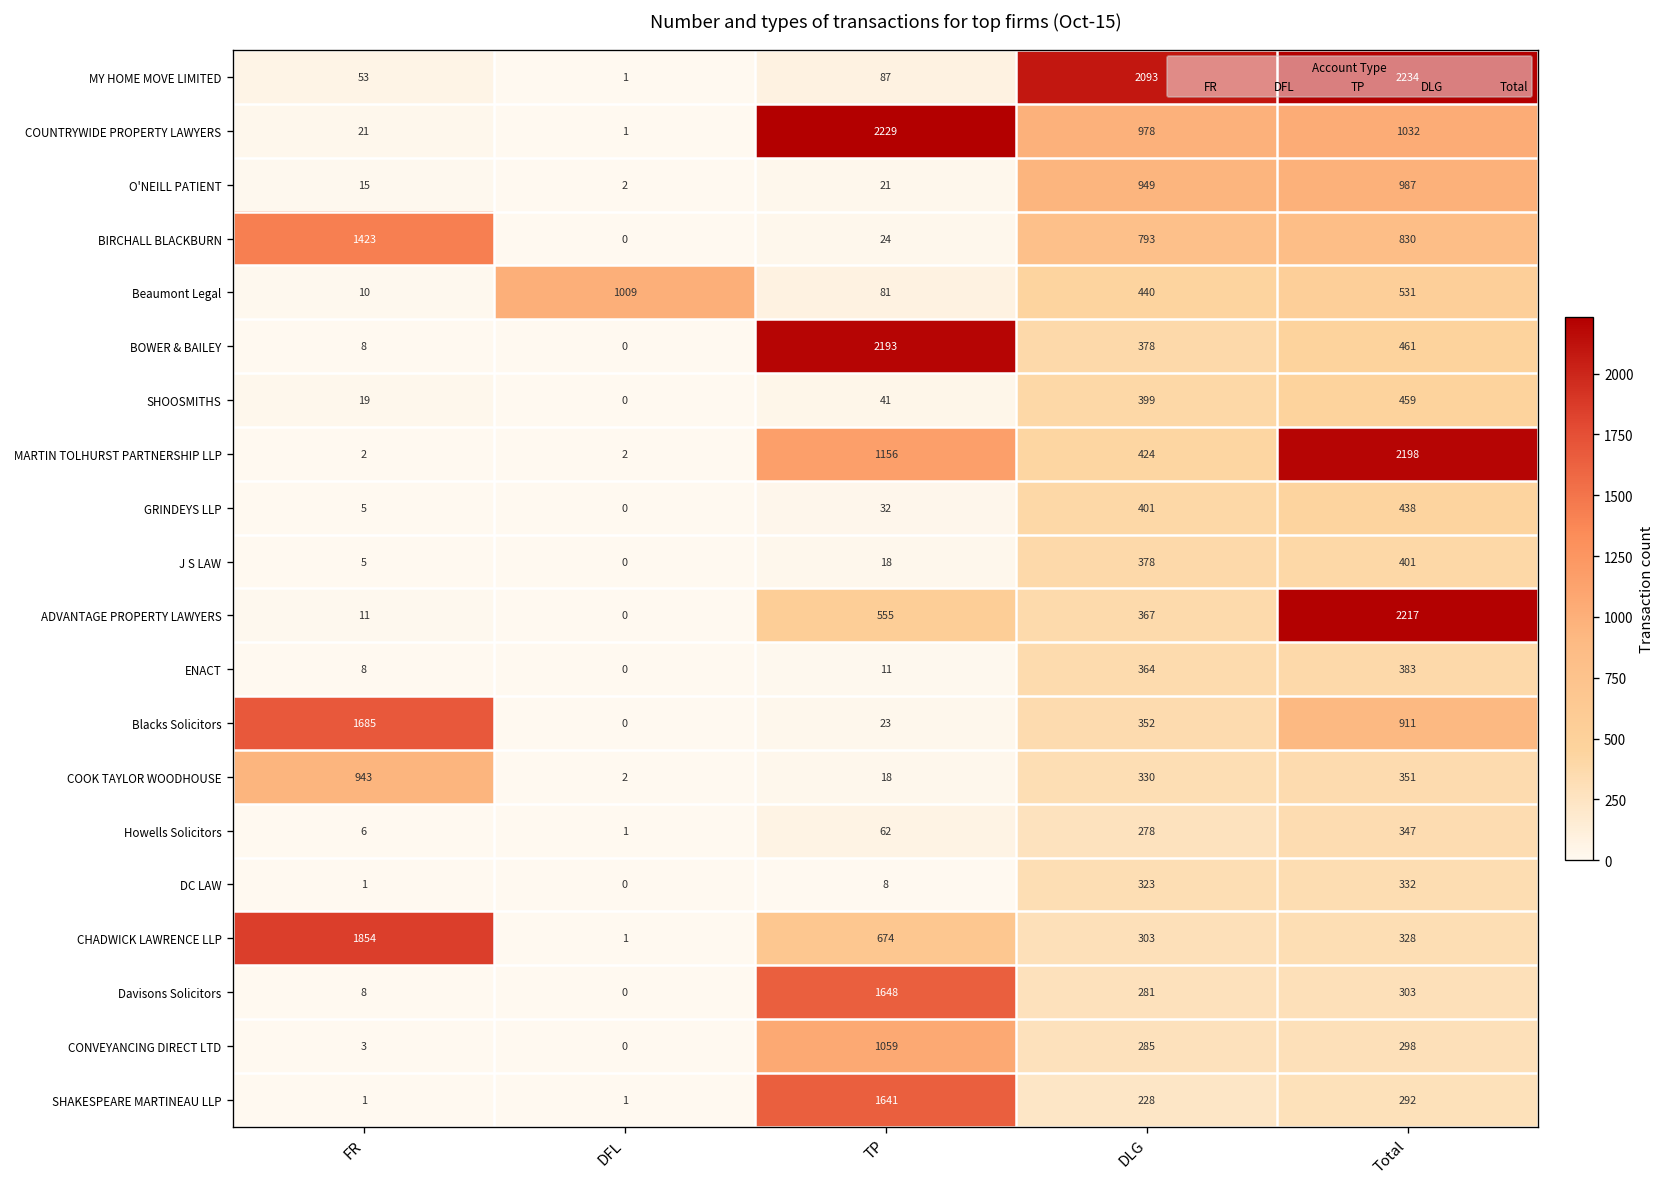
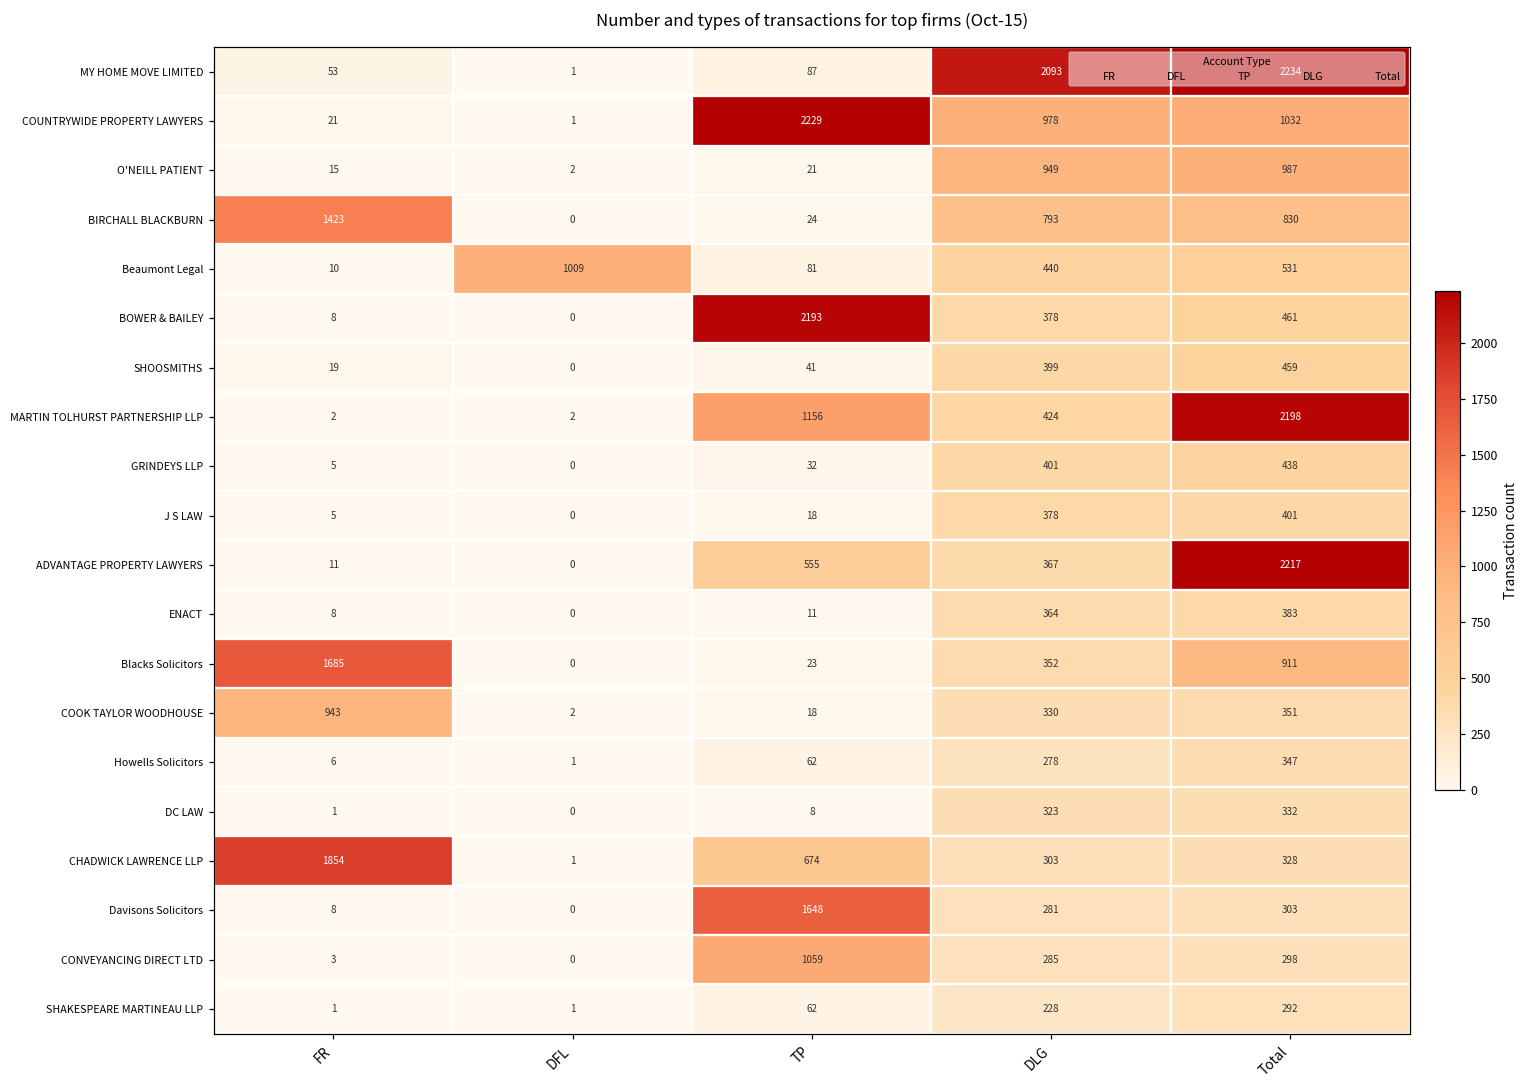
SHAKESPEARE MARTINEAU LLP, TP: 1641 -> 62
